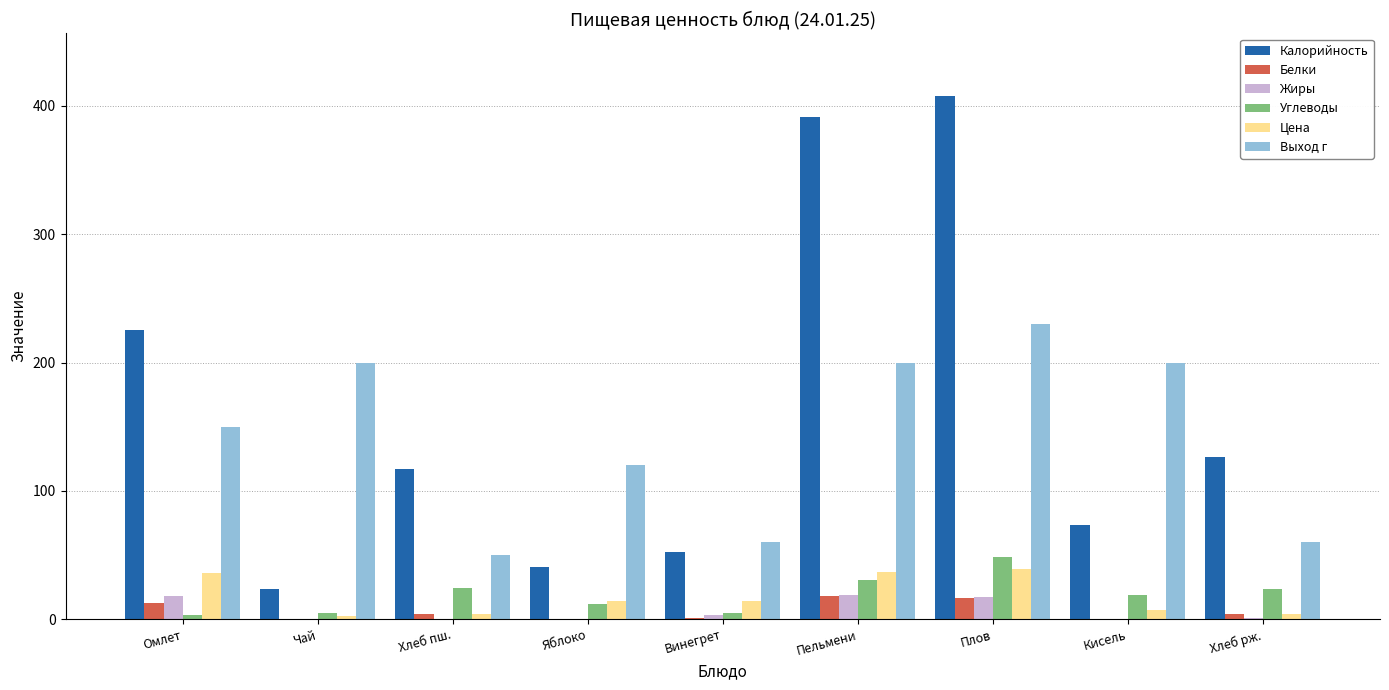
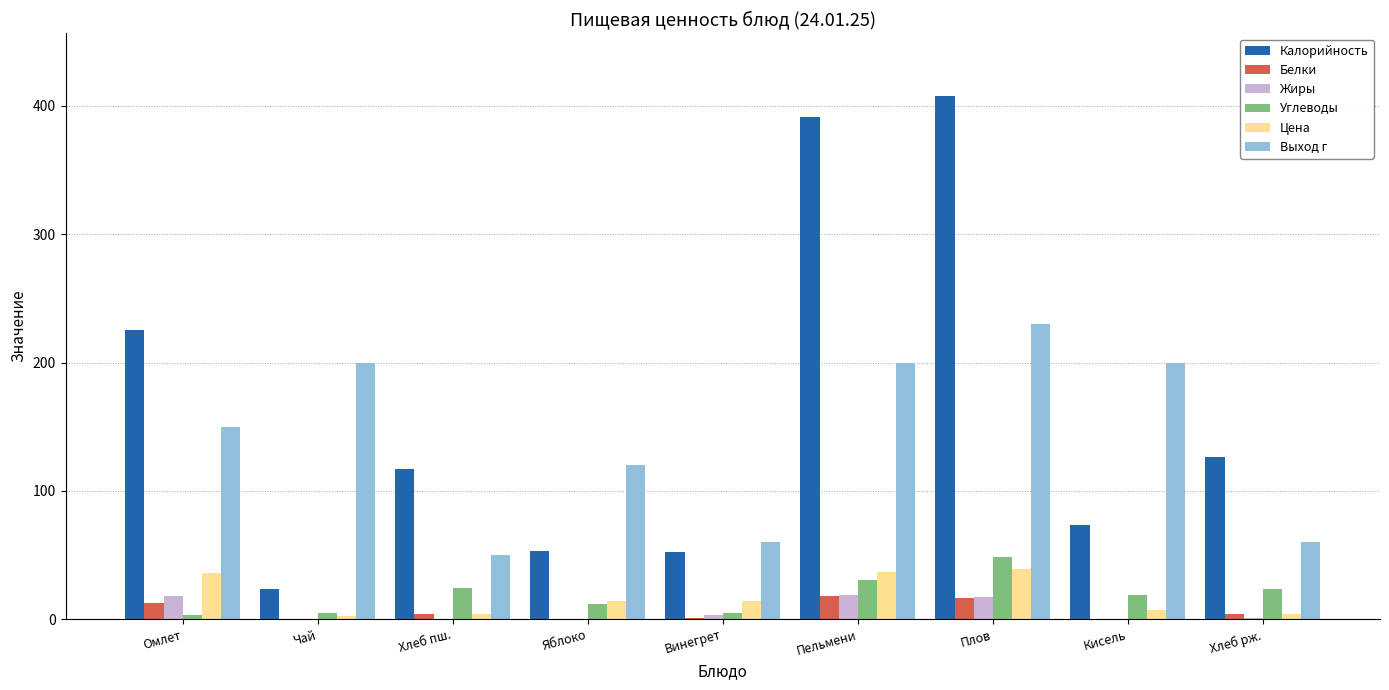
Калорийность, Яблоко: 41 -> 53
